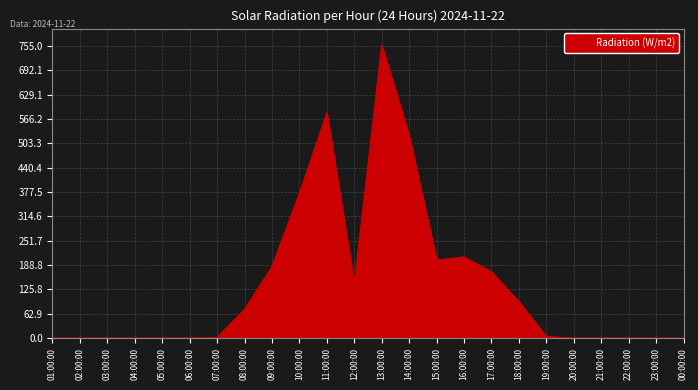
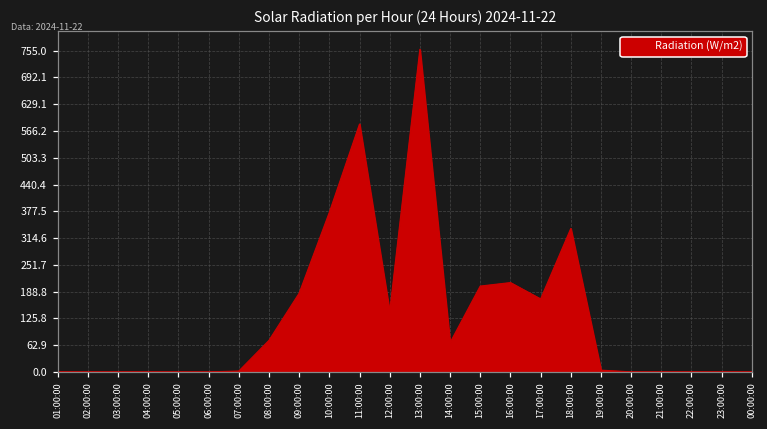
14:00:00: 520 -> 70
18:00:00: 90 -> 340
